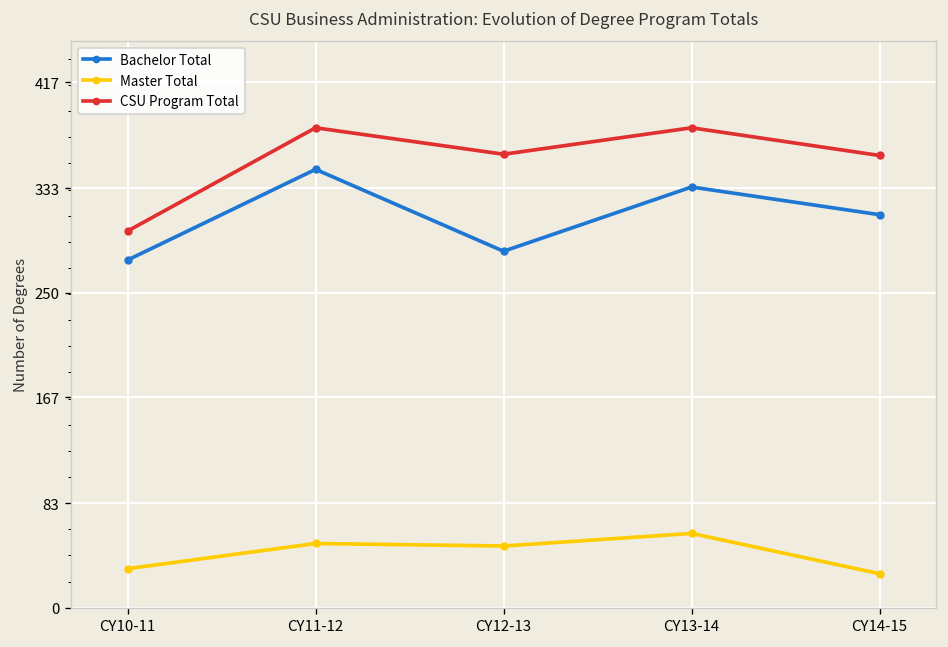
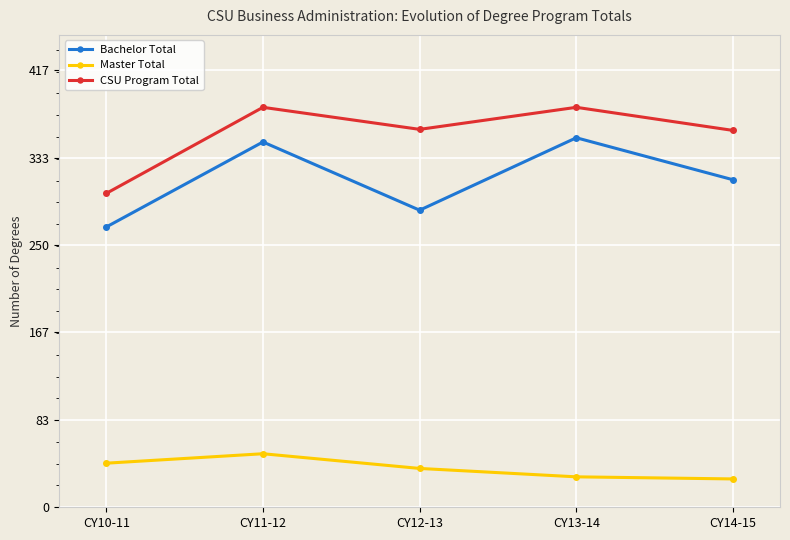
Bachelor Total, CY10-11: 276 -> 267
Master Total, CY10-11: 31 -> 42
Master Total, CY12-13: 49 -> 37
Bachelor Total, CY13-14: 334 -> 352
Master Total, CY13-14: 59 -> 29
